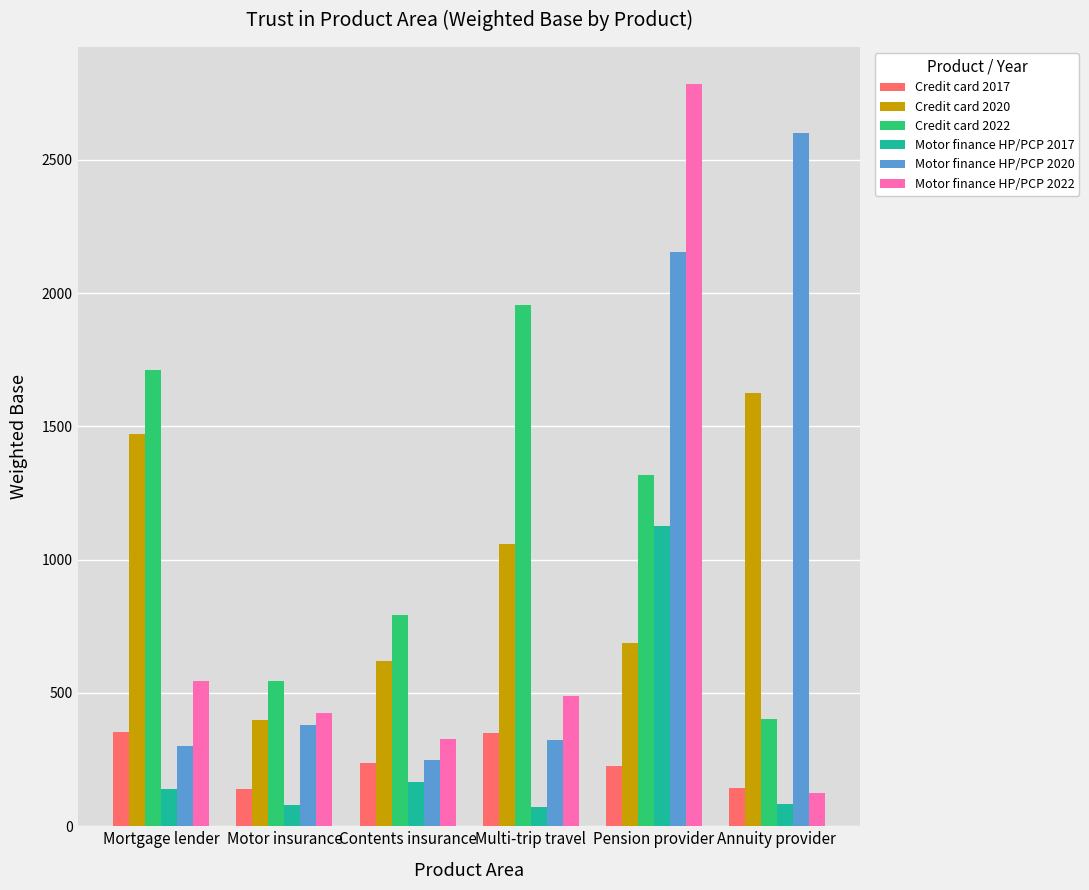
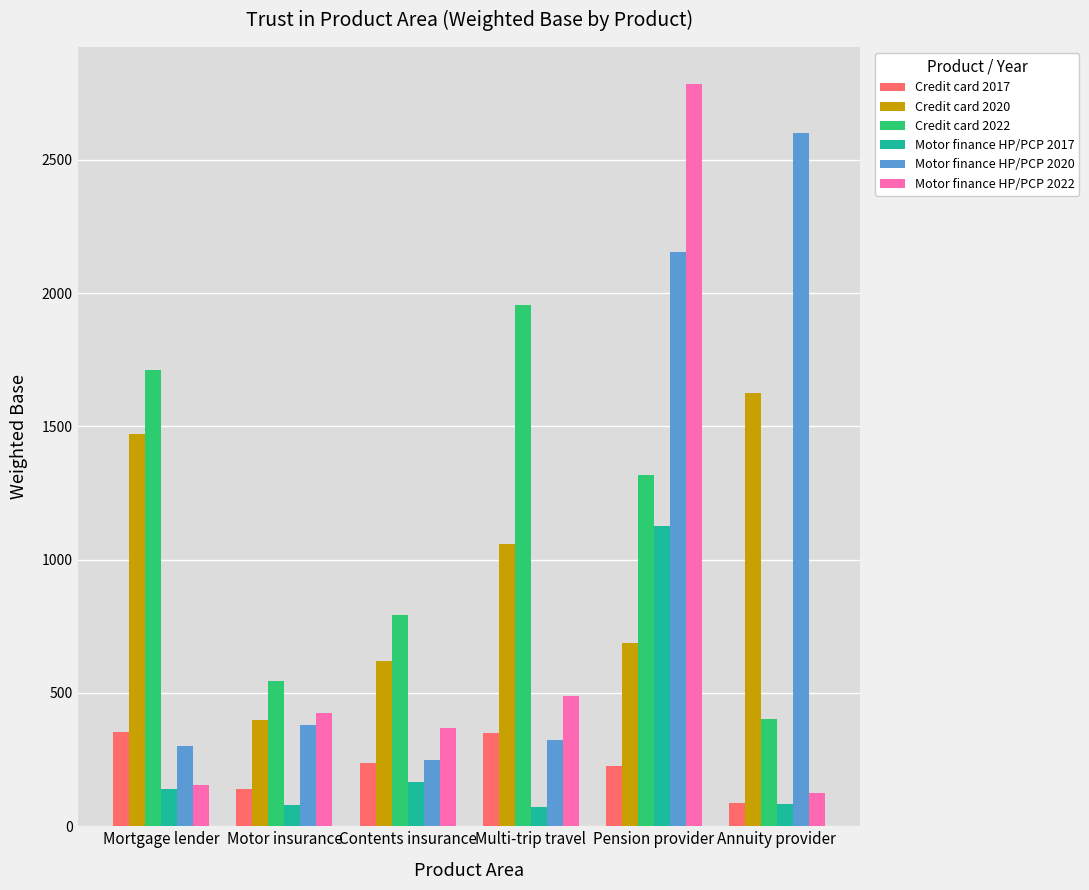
Motor finance HP/PCP 2022, Mortgage lender: 550 -> 160
Motor finance HP/PCP 2022, Contents insurance: 330 -> 370
Credit card 2017, Annuity provider: 140 -> 90
